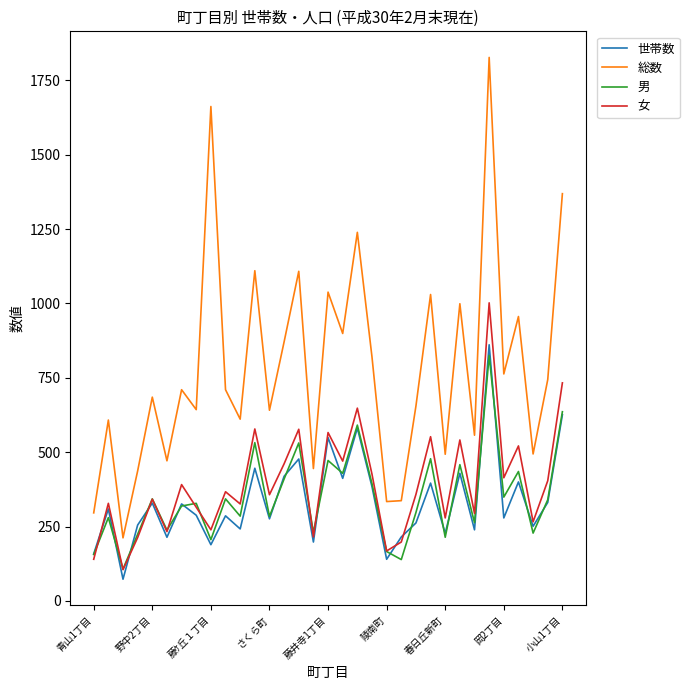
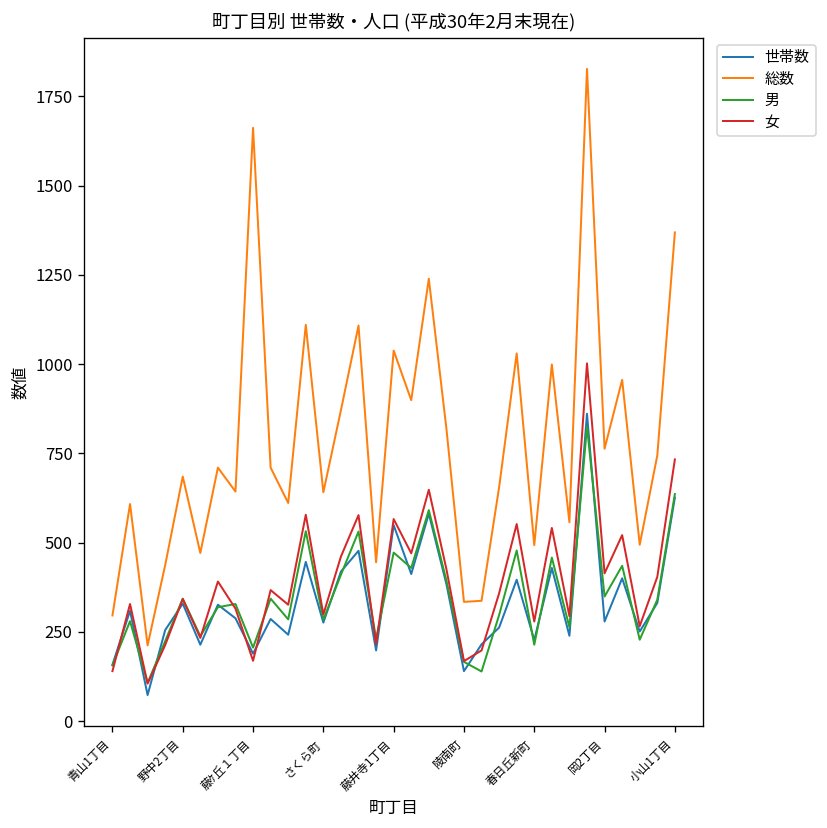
女, 藤ｹ丘１丁目: 240 -> 170
女, さくら町: 360 -> 300
